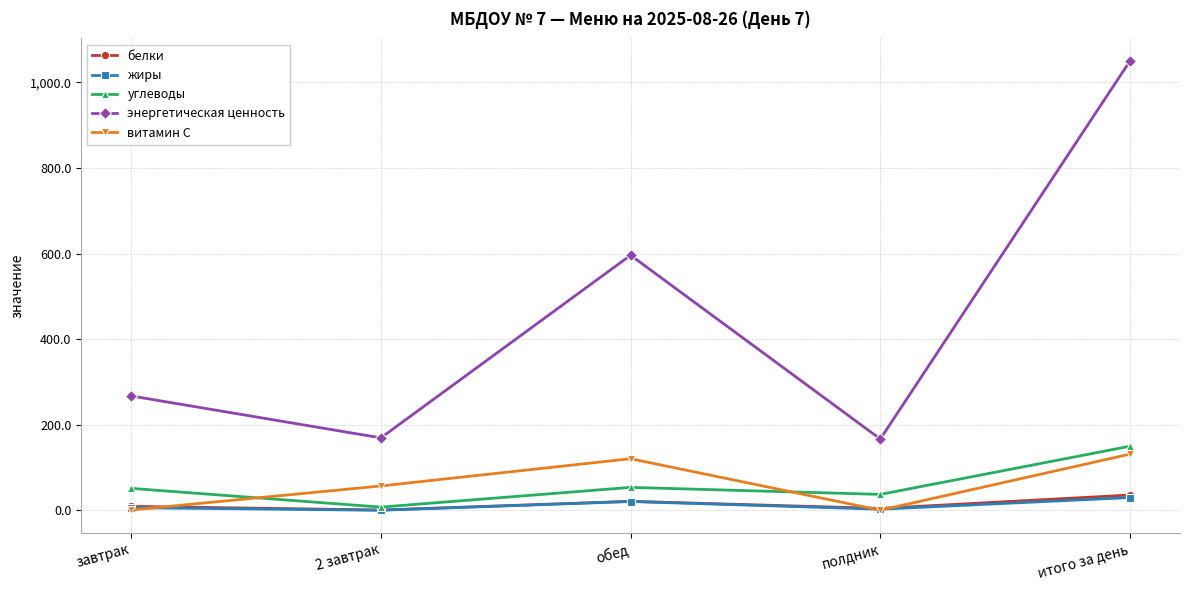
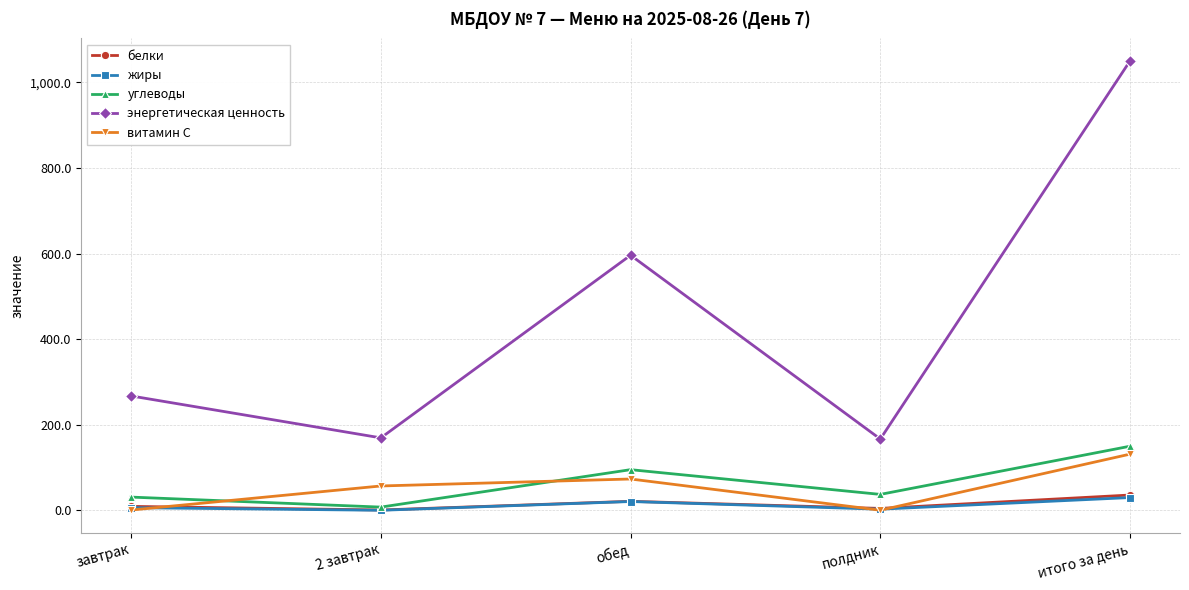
углеводы, завтрак: 50 -> 30
углеводы, обед: 50 -> 100
витамин С, обед: 120 -> 70
